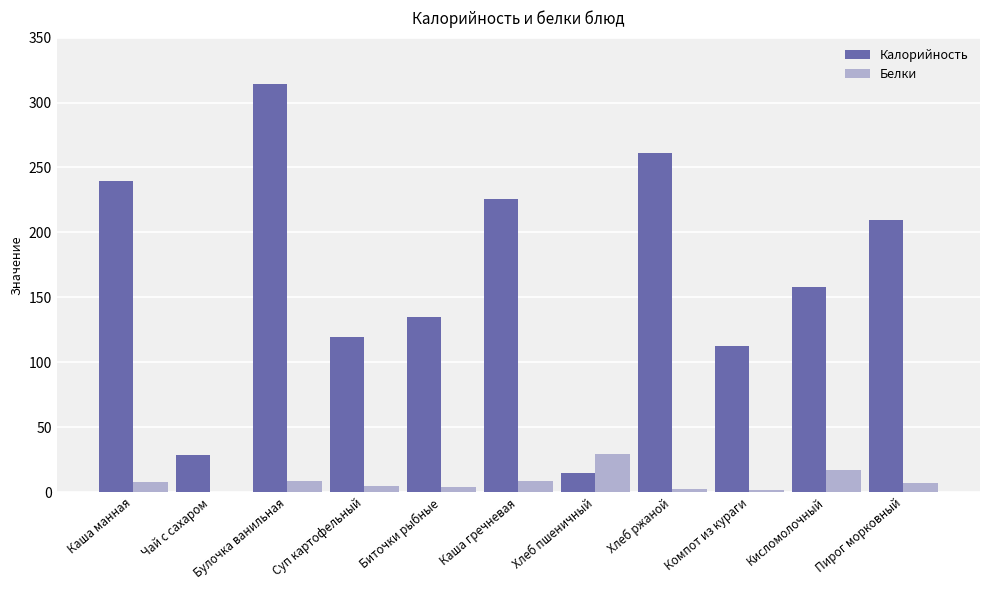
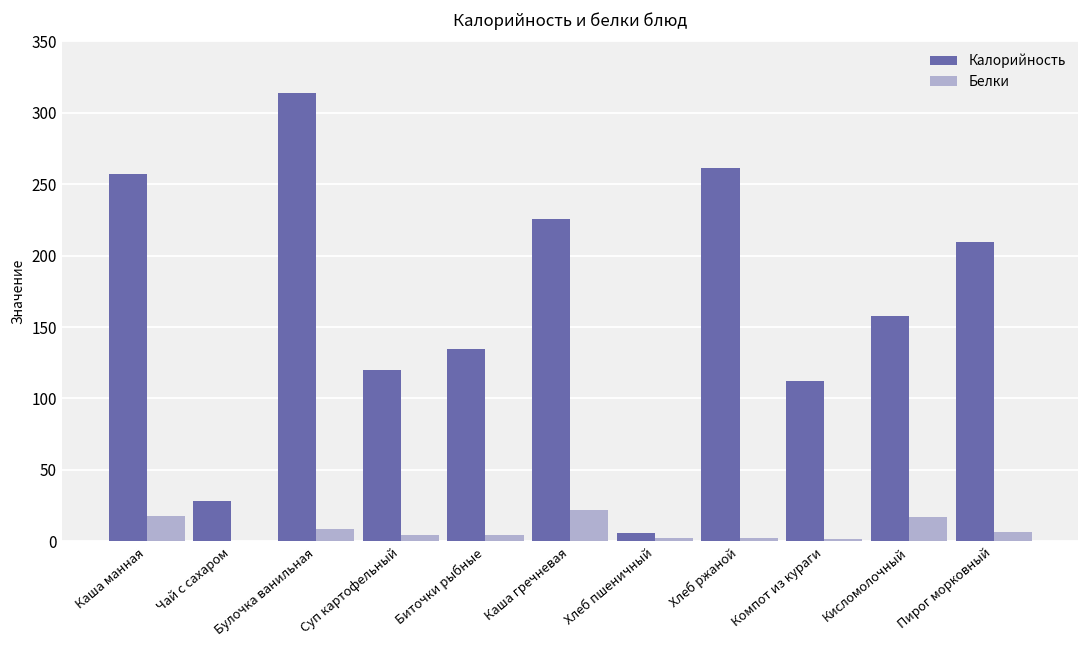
Калорийность, Каша манная: 240 -> 257
Белки, Каша манная: 8 -> 18
Белки, Каша гречневая: 9 -> 22
Калорийность, Хлеб пшеничный: 15 -> 6
Белки, Хлеб пшеничный: 30 -> 2
